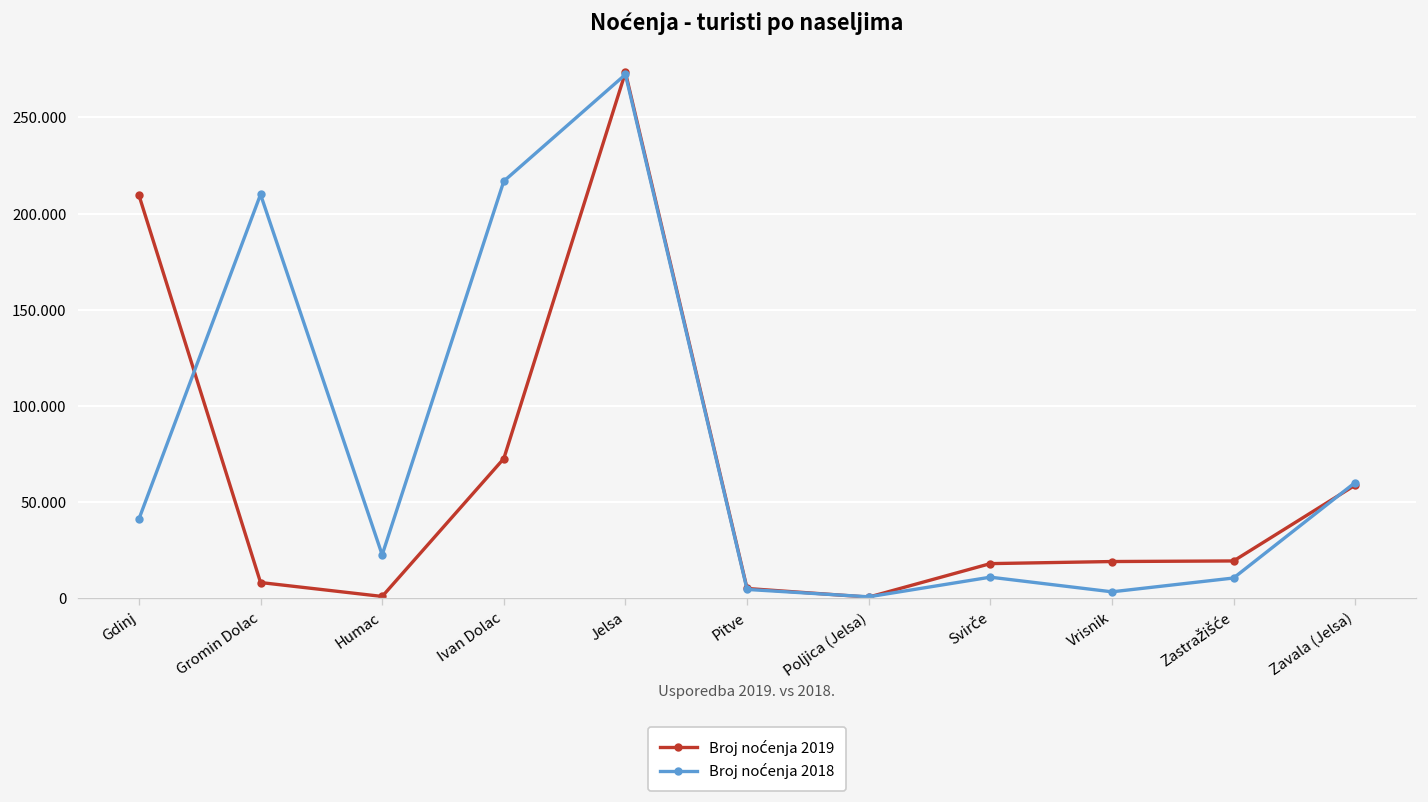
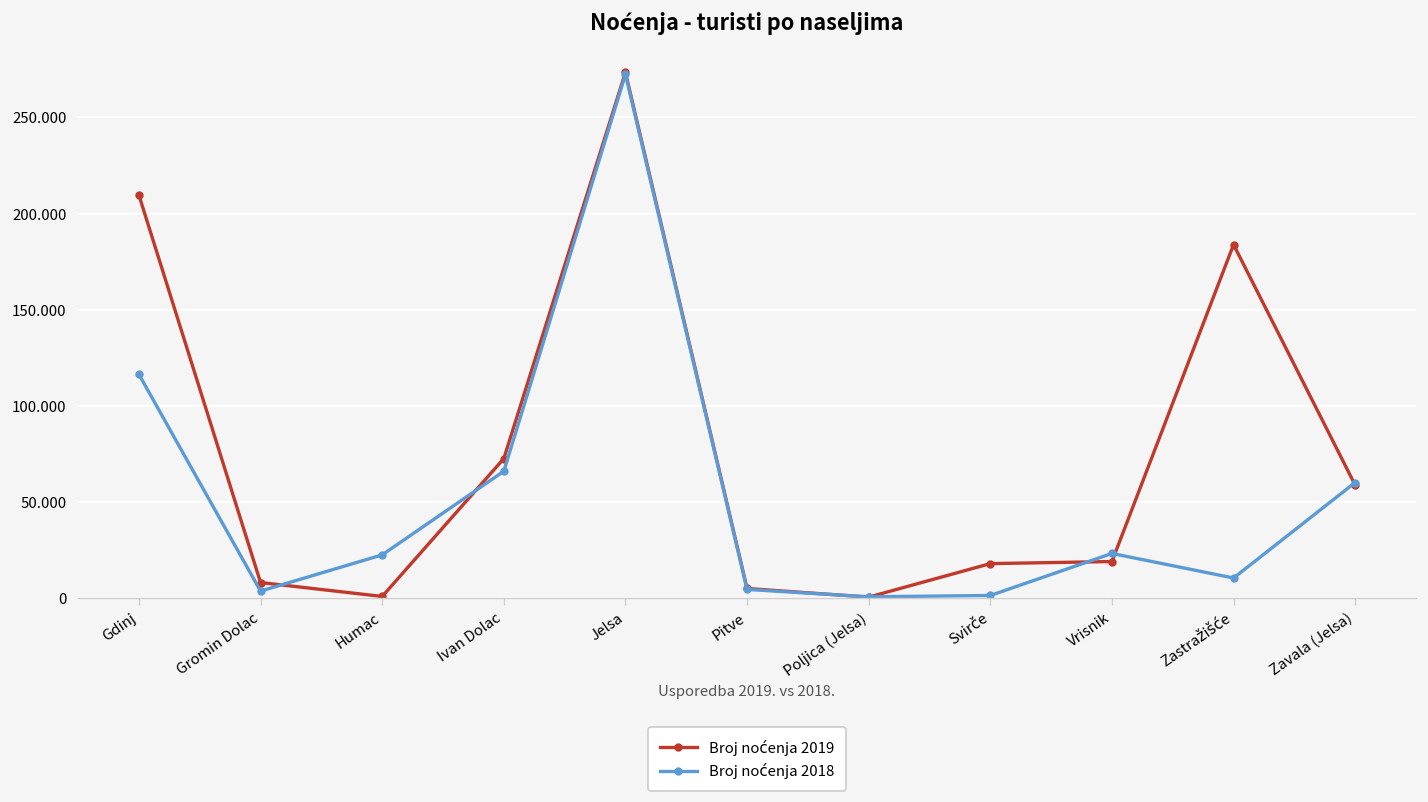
Broj noćenja 2018, Gdinj: 41 -> 116
Broj noćenja 2018, Gromin Dolac: 210 -> 4
Broj noćenja 2018, Ivan Dolac: 217 -> 66
Broj noćenja 2018, Svirče: 11 -> 1
Broj noćenja 2018, Vrisnik: 3 -> 23
Broj noćenja 2019, Zastražišće: 19 -> 184
